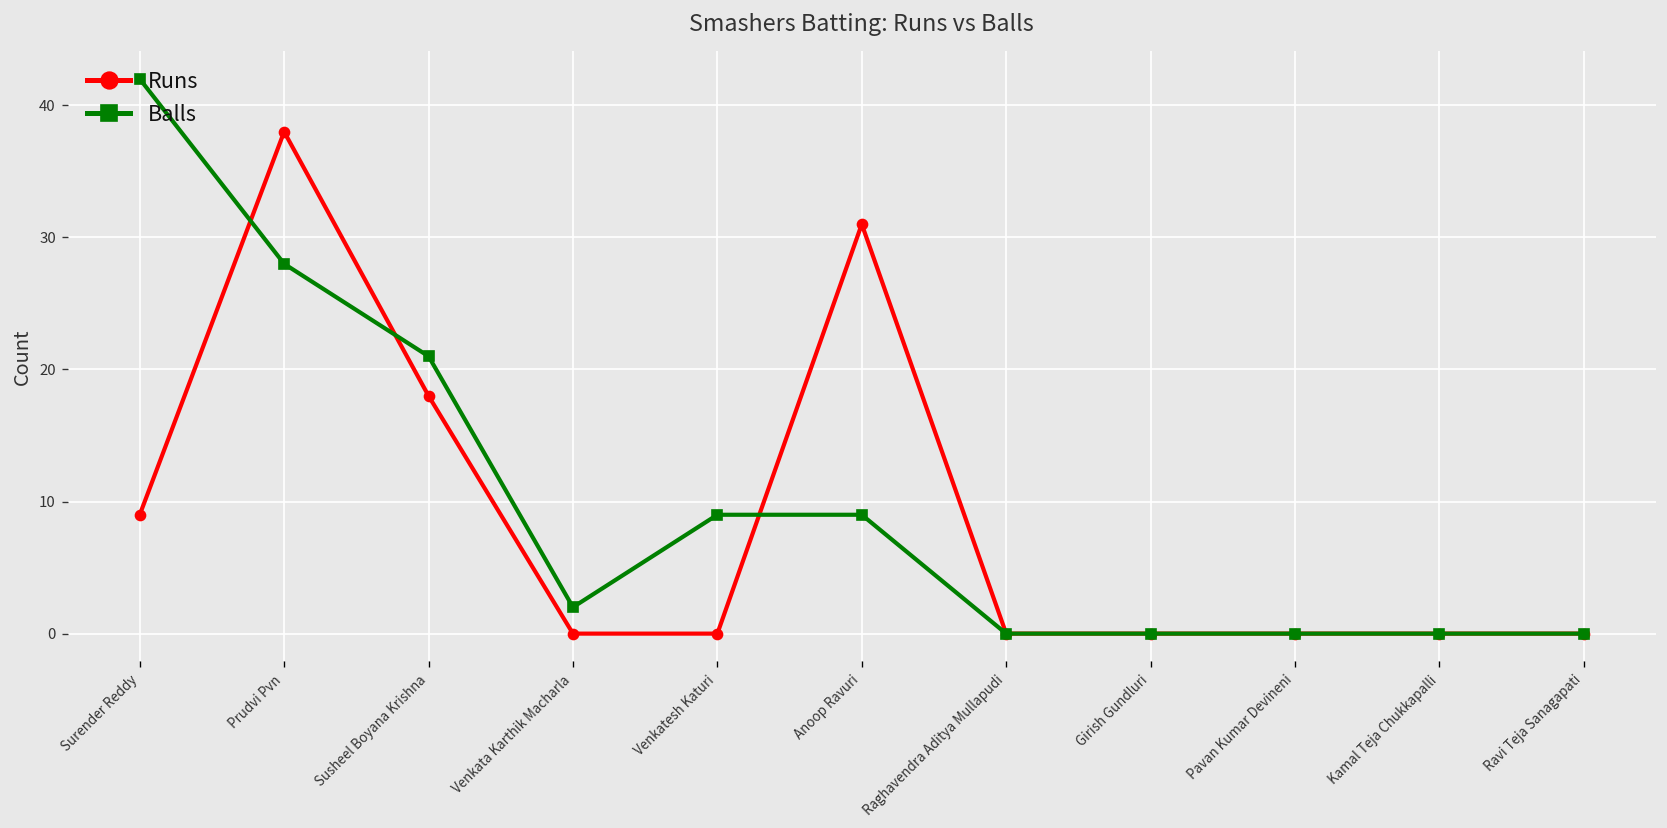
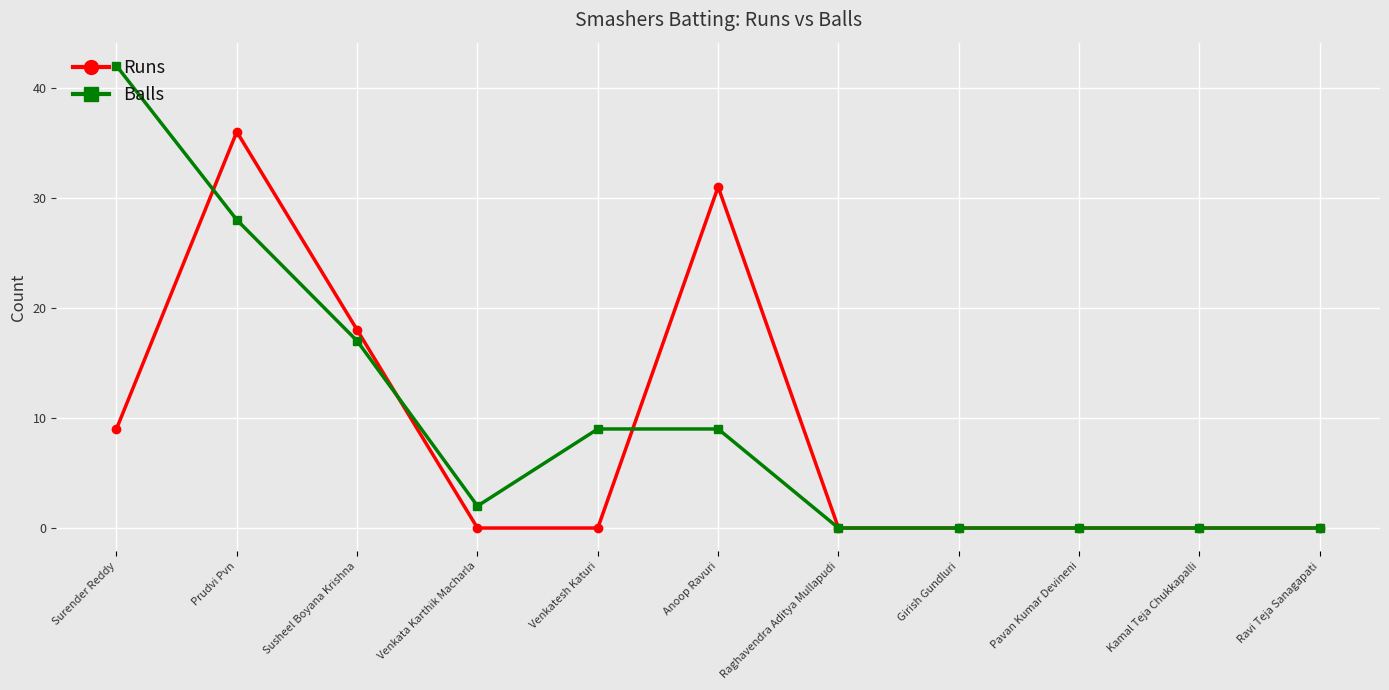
Runs, Prudvi Pvn: 38 -> 36
Balls, Susheel Boyana Krishna: 21 -> 17
